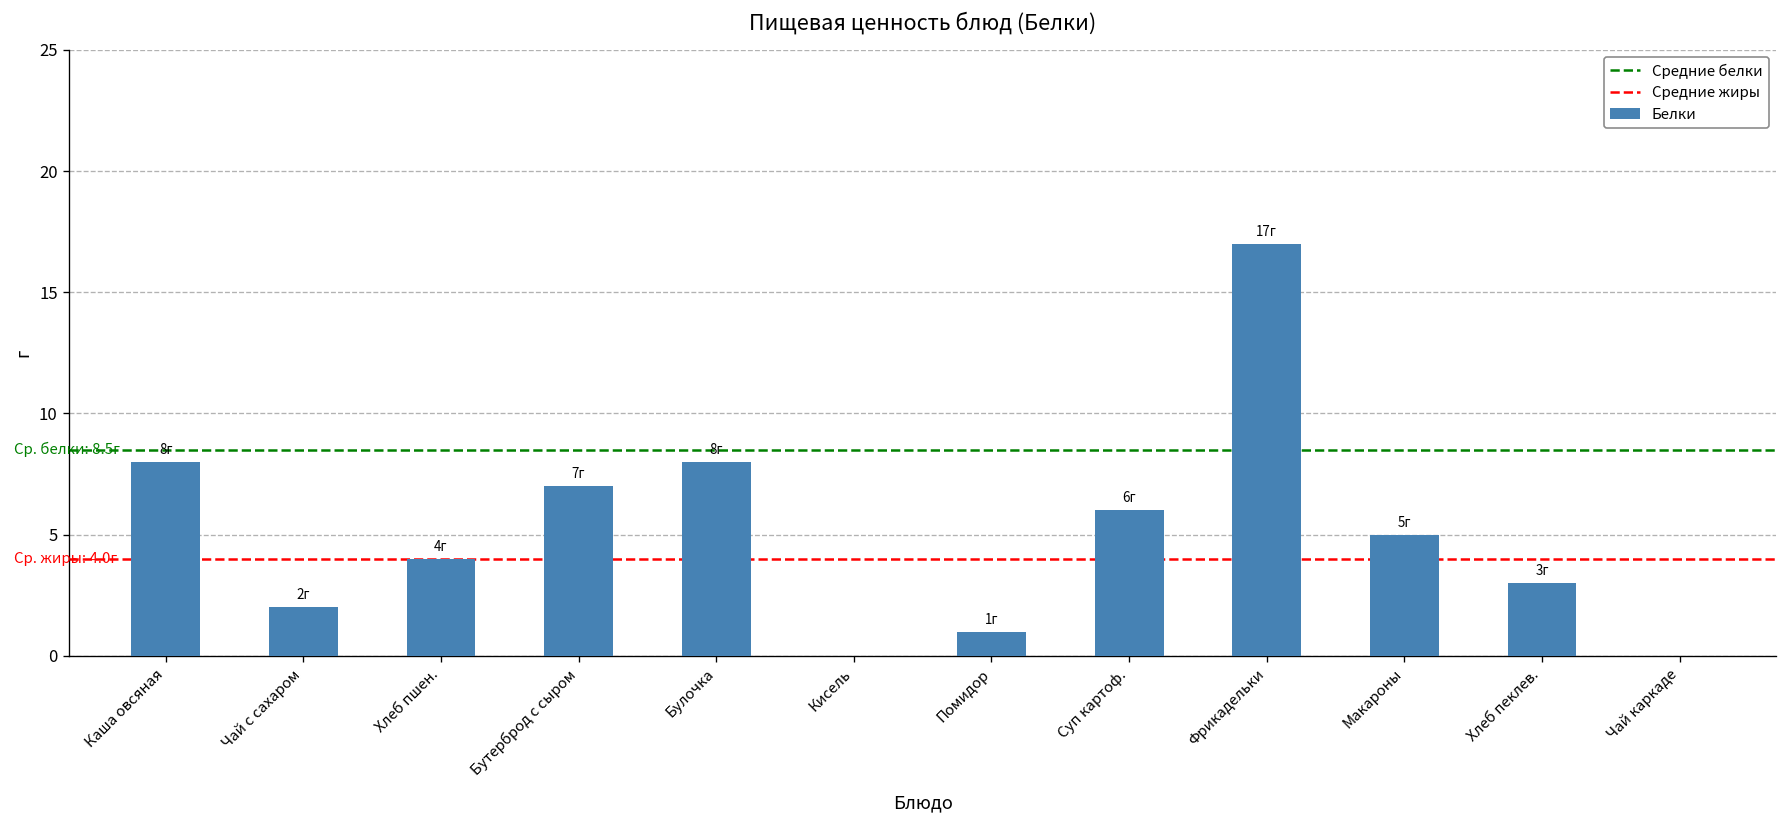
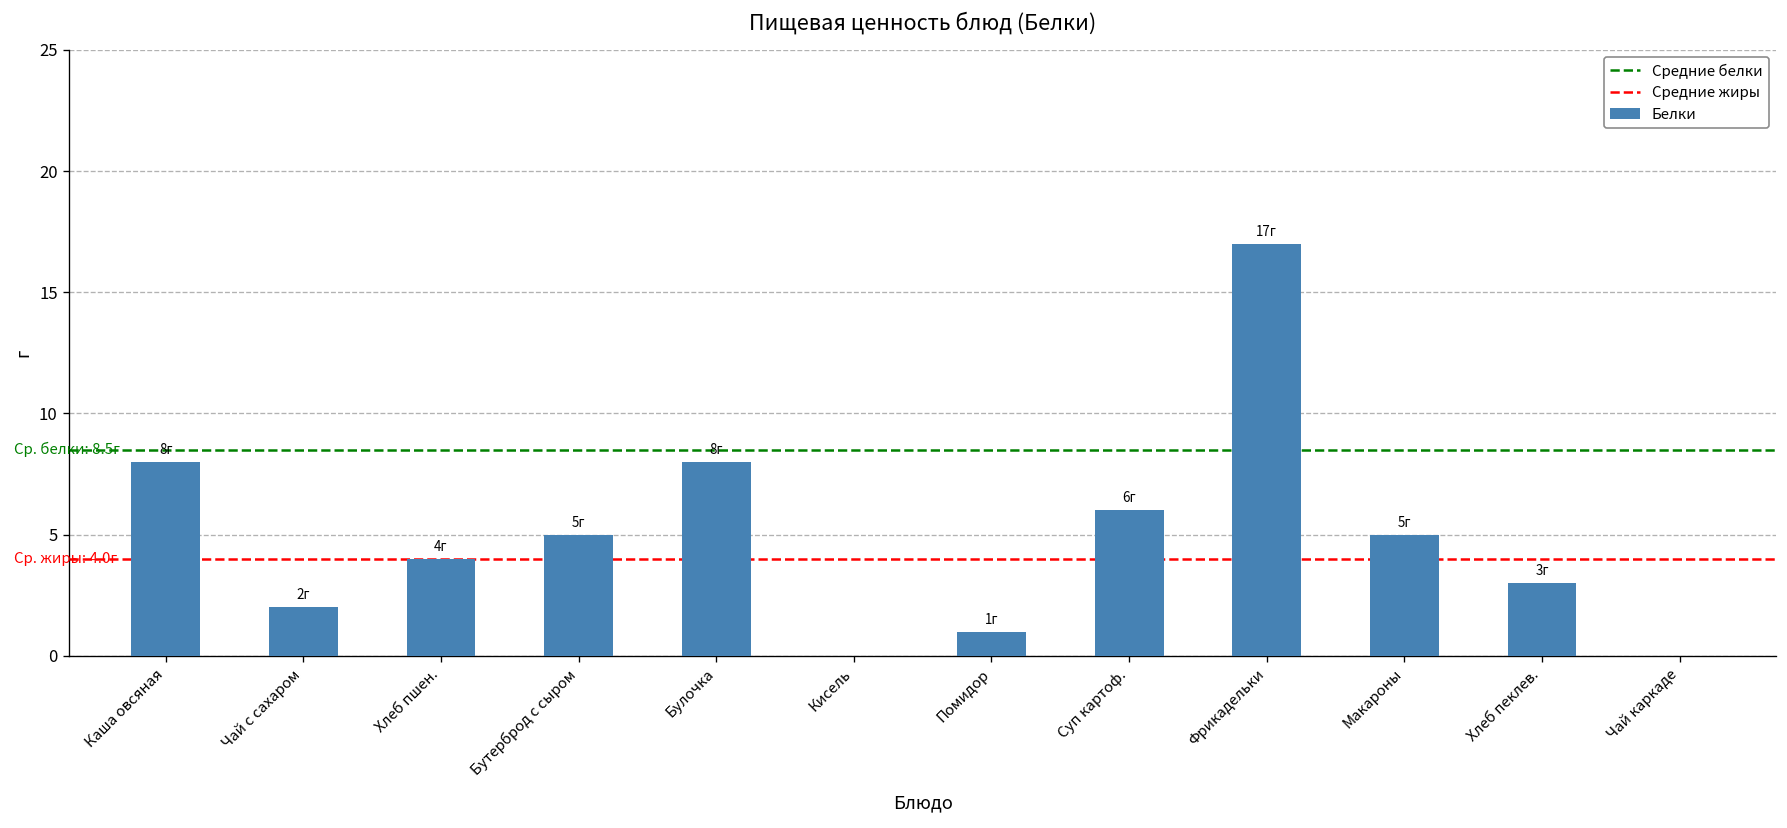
Бутерброд с сыром: 7г -> 5г
